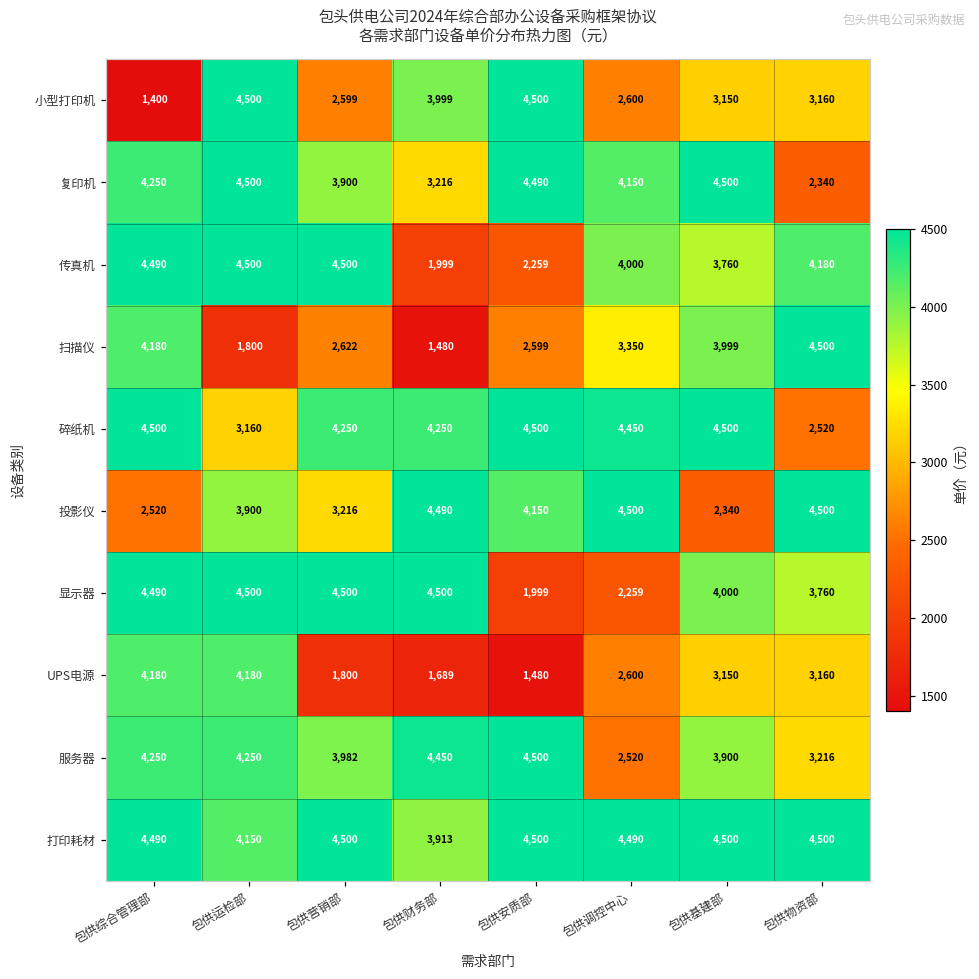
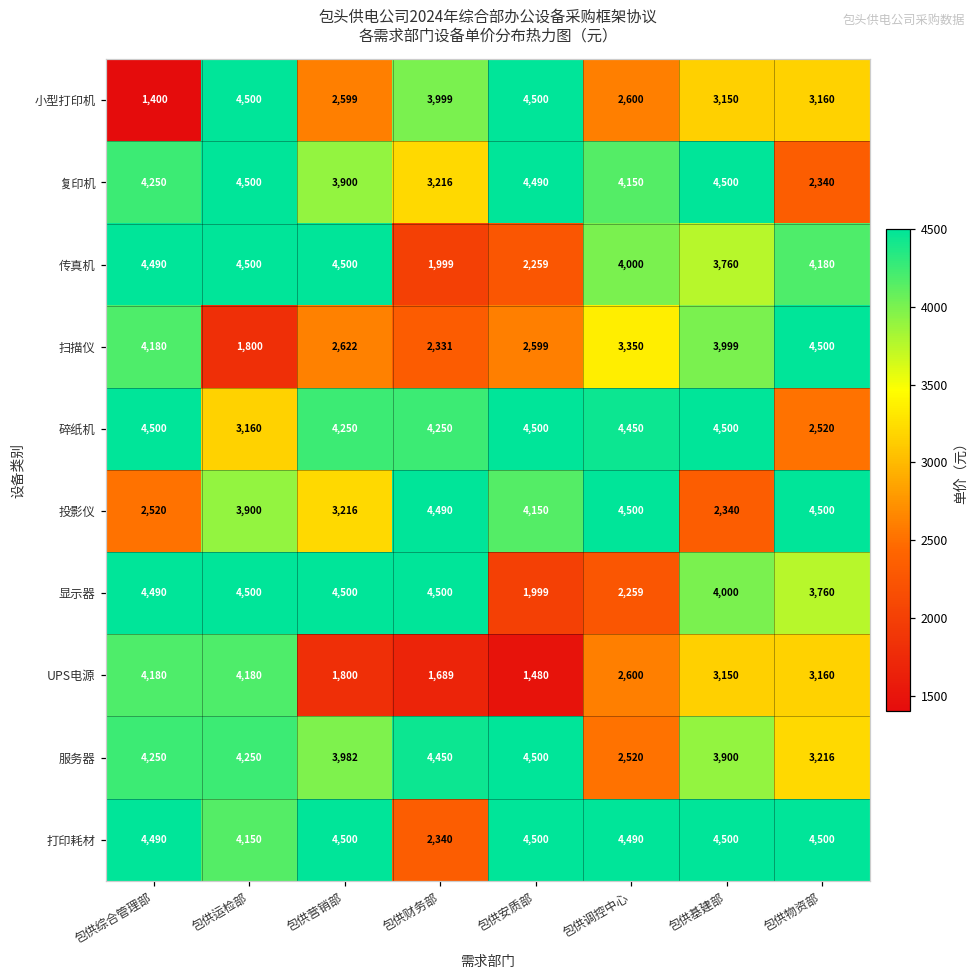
扫描仪, 包供财务部: 1,480 -> 2,331
打印耗材, 包供财务部: 3,913 -> 2,340
